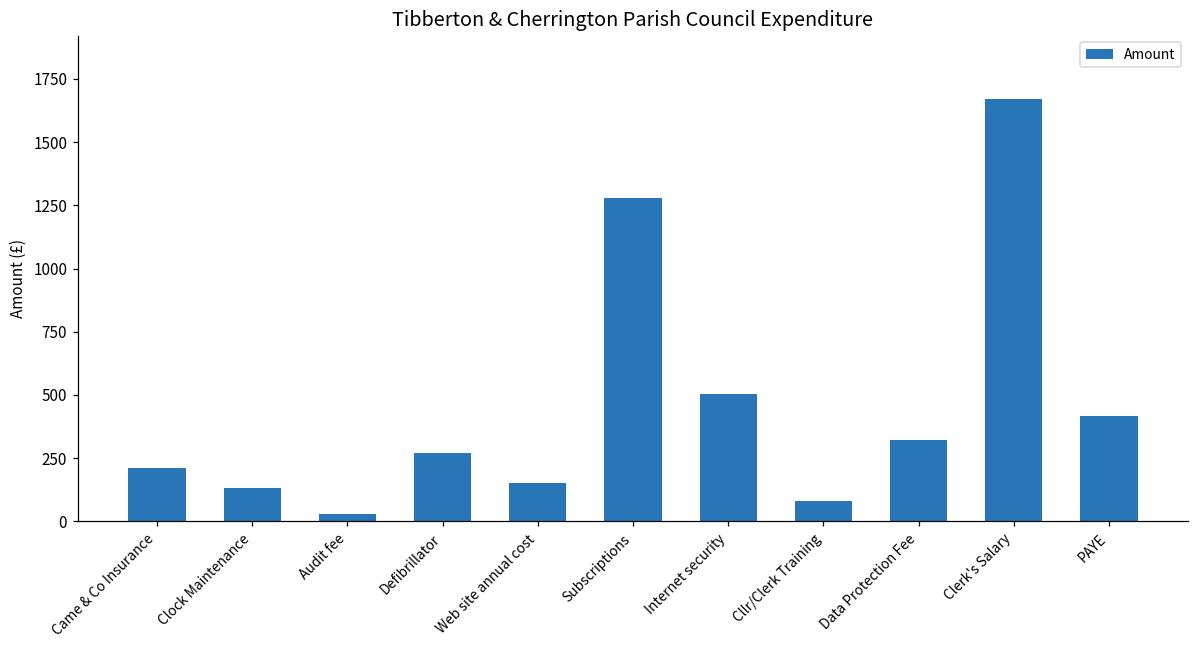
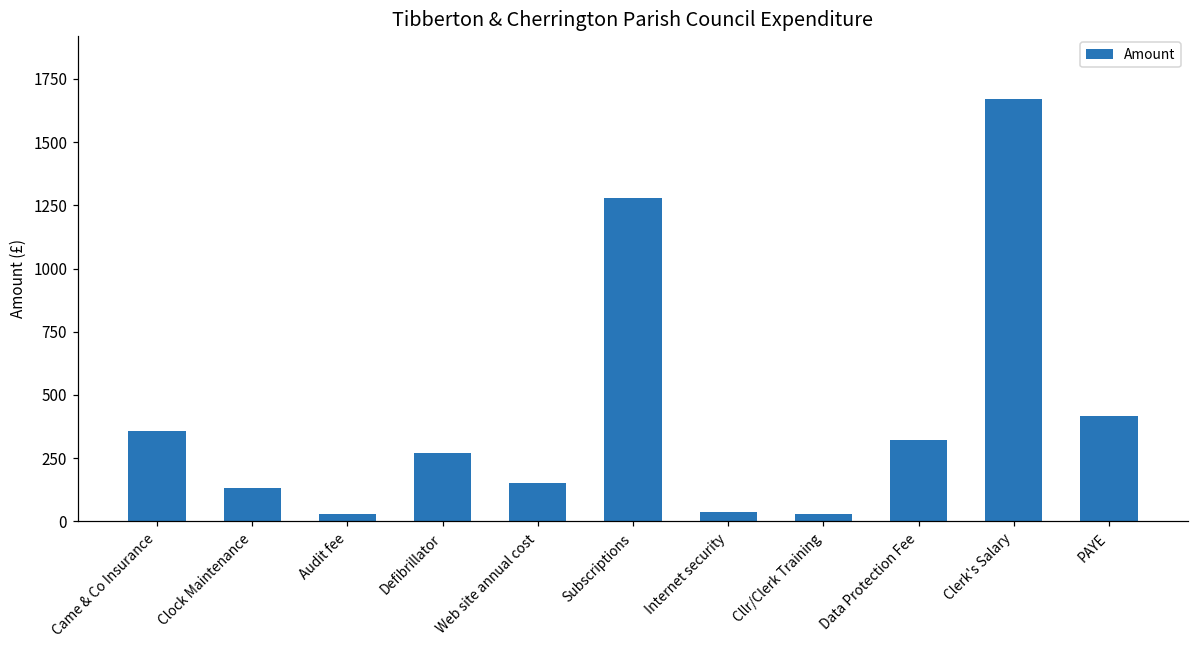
Came & Co Insurance: 210 -> 360
Internet security: 500 -> 40
Cllr/Clerk Training: 80 -> 30
